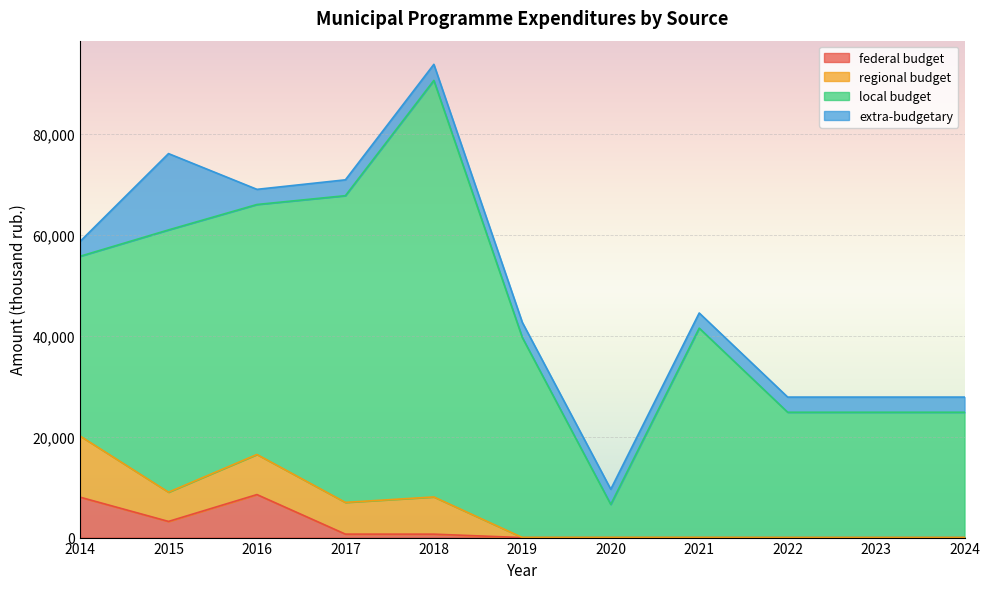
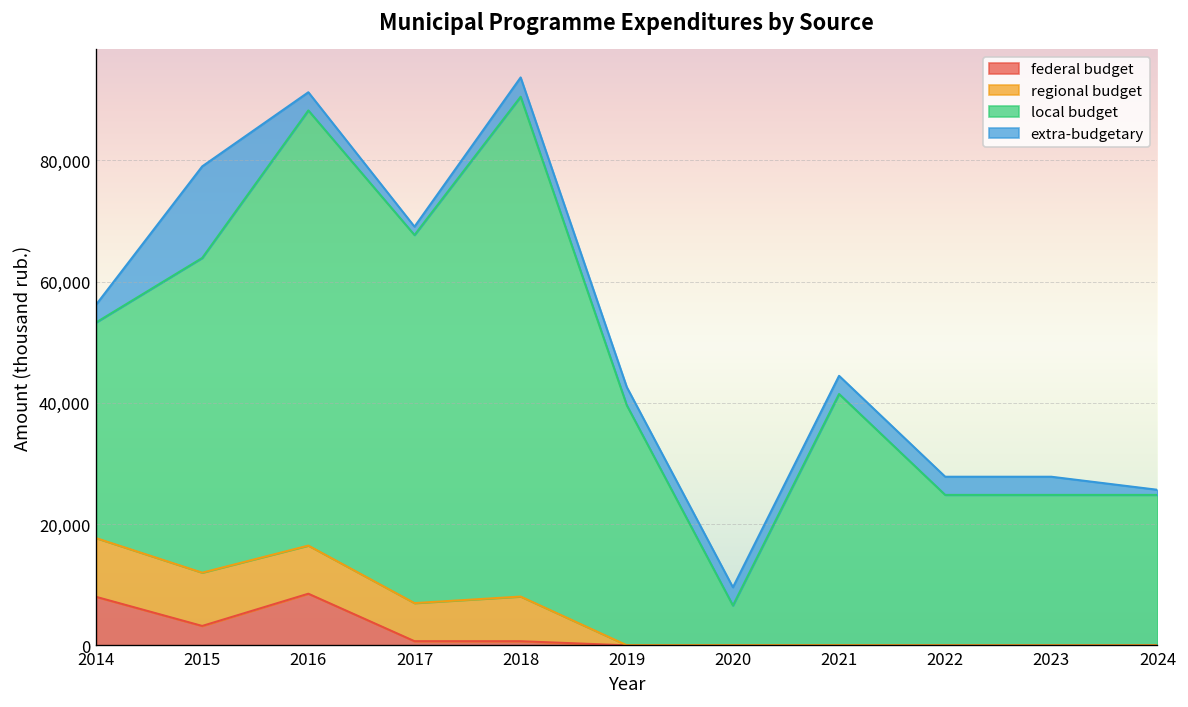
regional budget, 2014: 12,000 -> 10,000
regional budget, 2015: 6,000 -> 9,000
local budget, 2016: 49,000 -> 72,000
extra-budgetary, 2017: 3,000 -> 1,000
extra-budgetary, 2024: 3,000 -> 1,000
